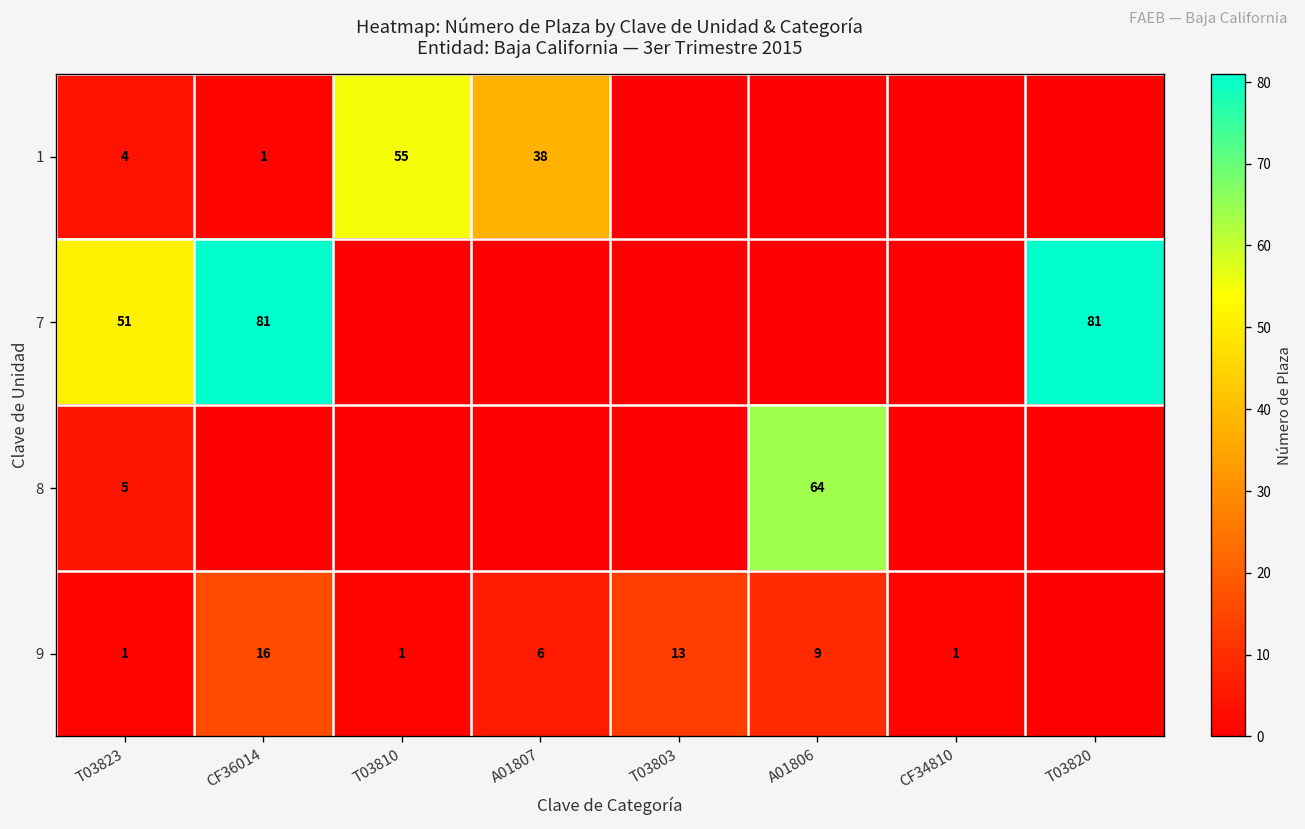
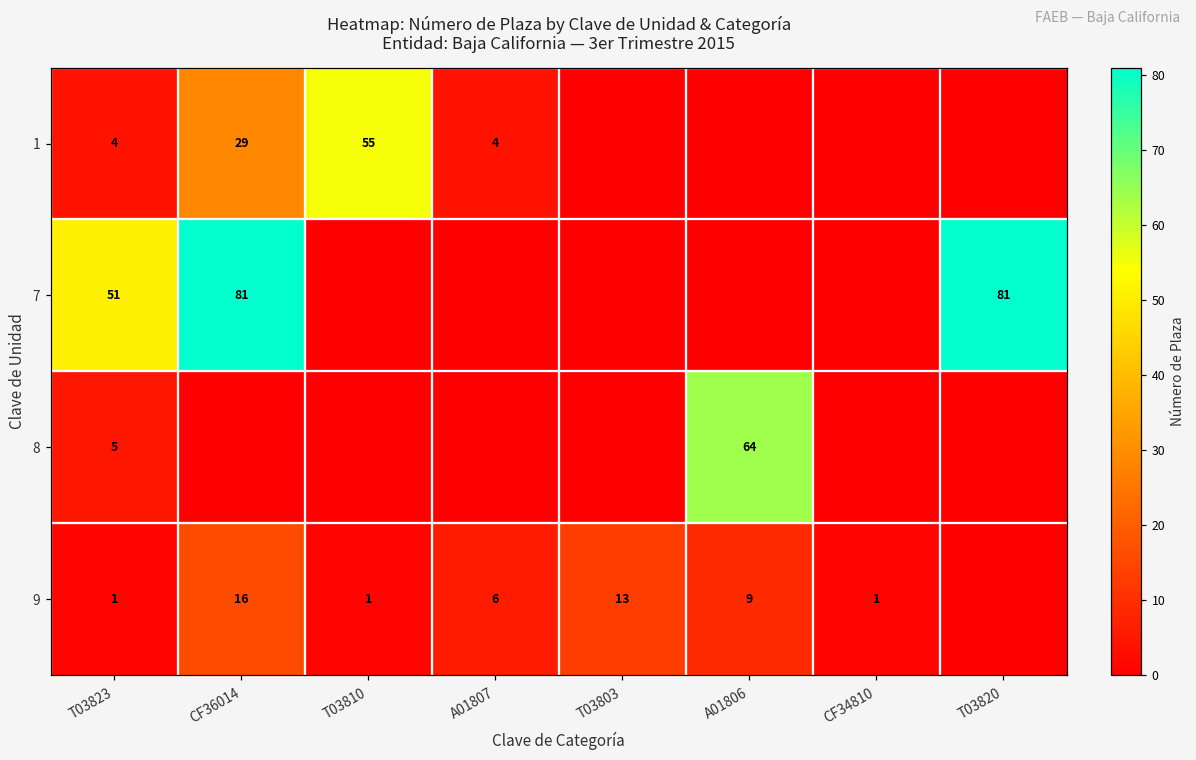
1, CF36014: 1 -> 29
1, A01807: 38 -> 4
